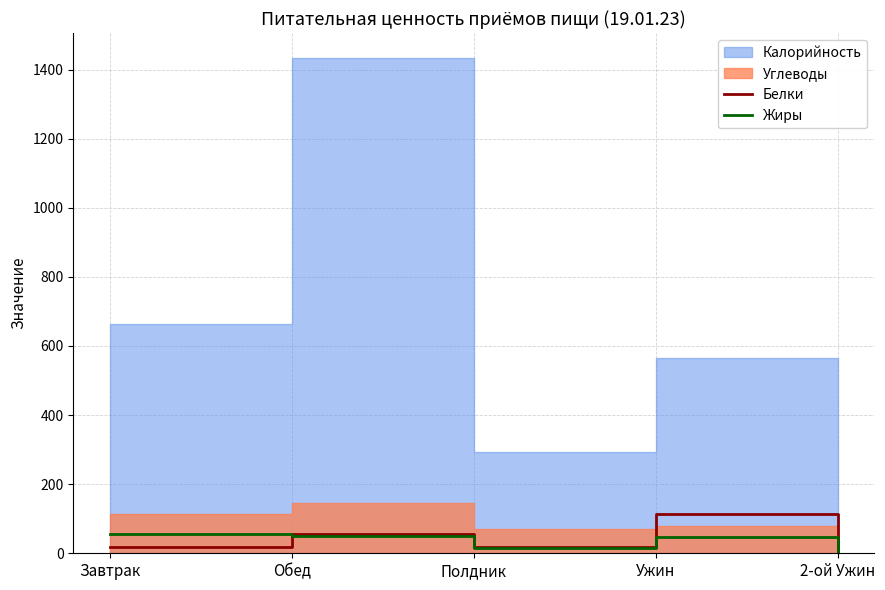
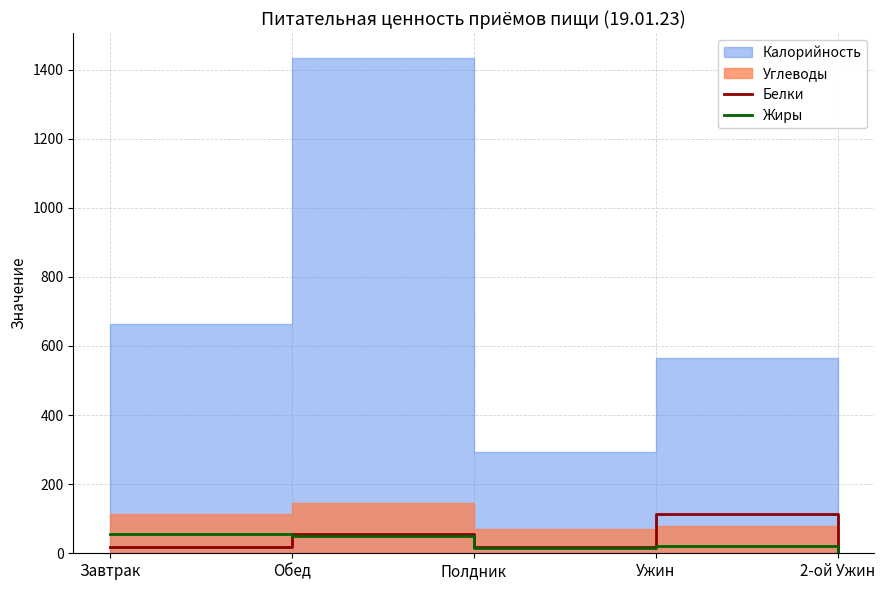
Жиры, Ужин: 50 -> 20
